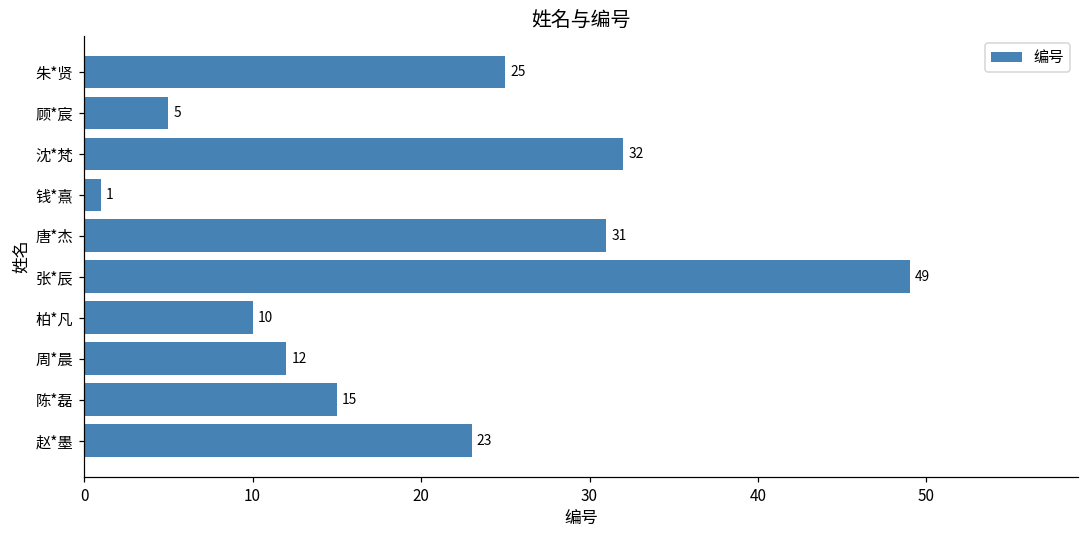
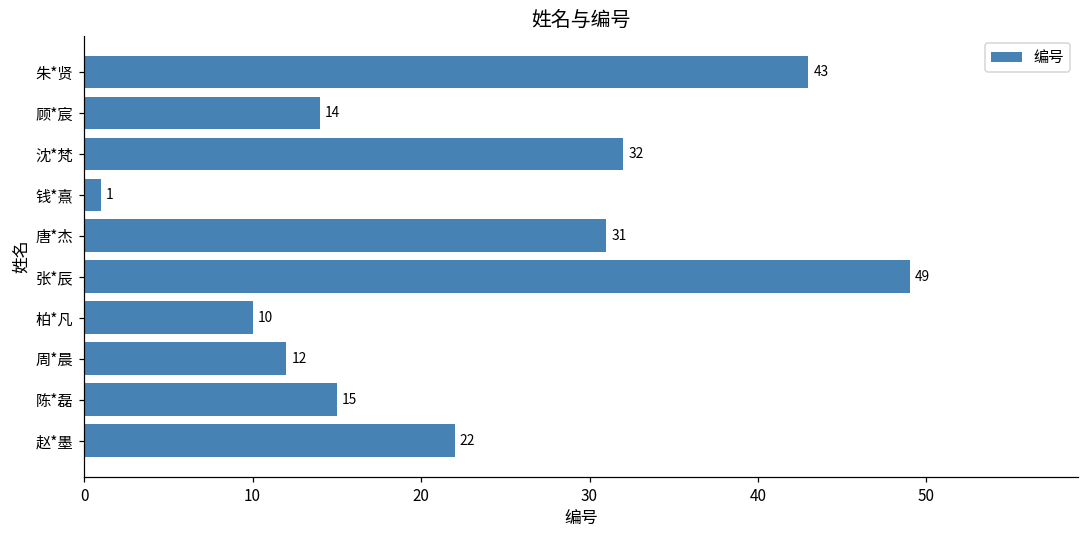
朱*贤: 25 -> 43
顾*宸: 5 -> 14
赵*墨: 23 -> 22
